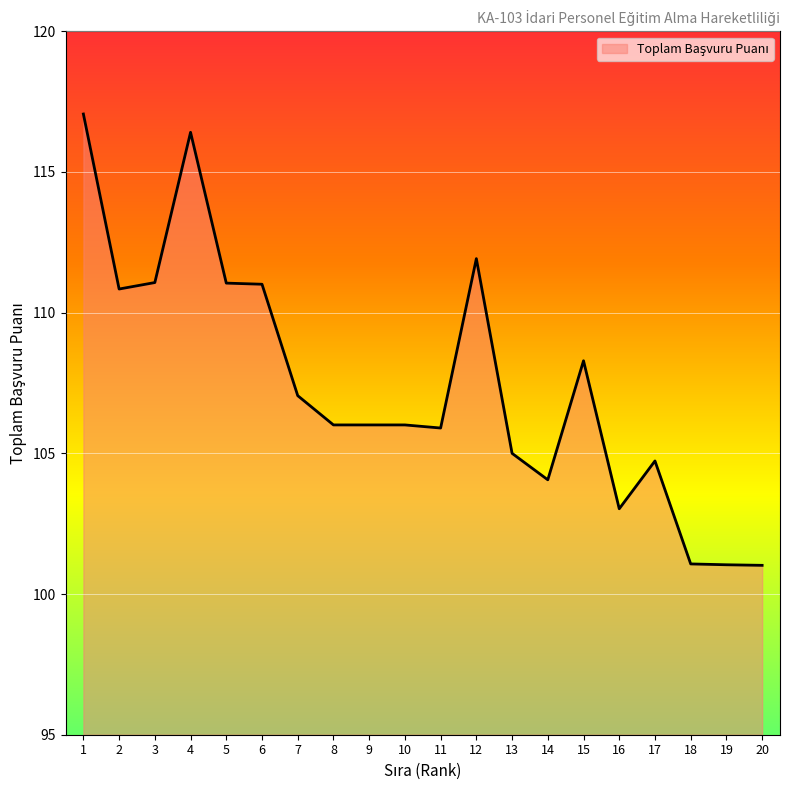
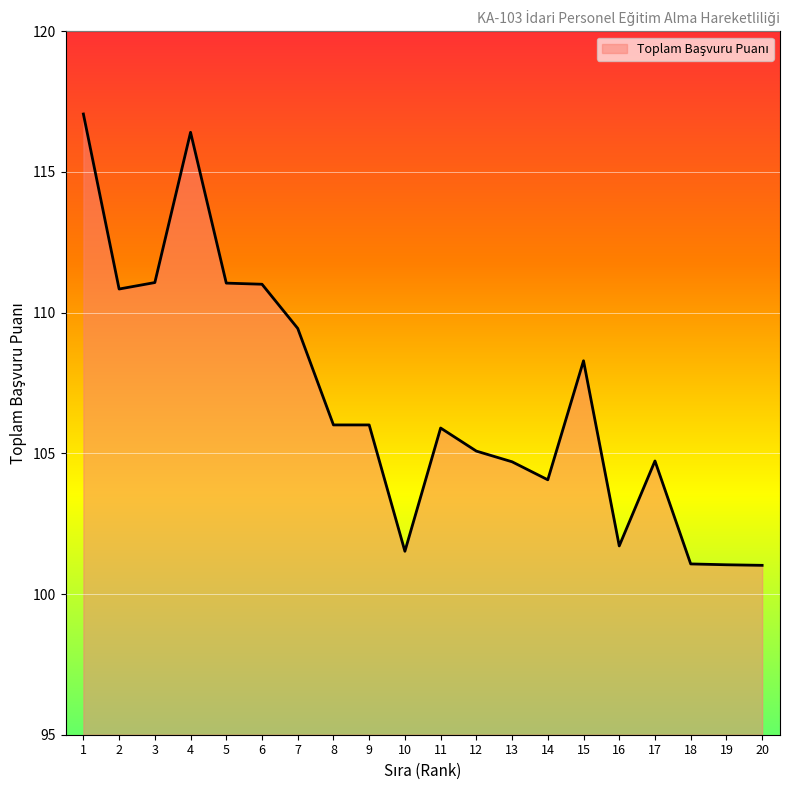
7: 107.1 -> 109.4
10: 106.0 -> 101.5
12: 111.9 -> 105.1
13: 105.0 -> 104.7
16: 103.0 -> 101.7
